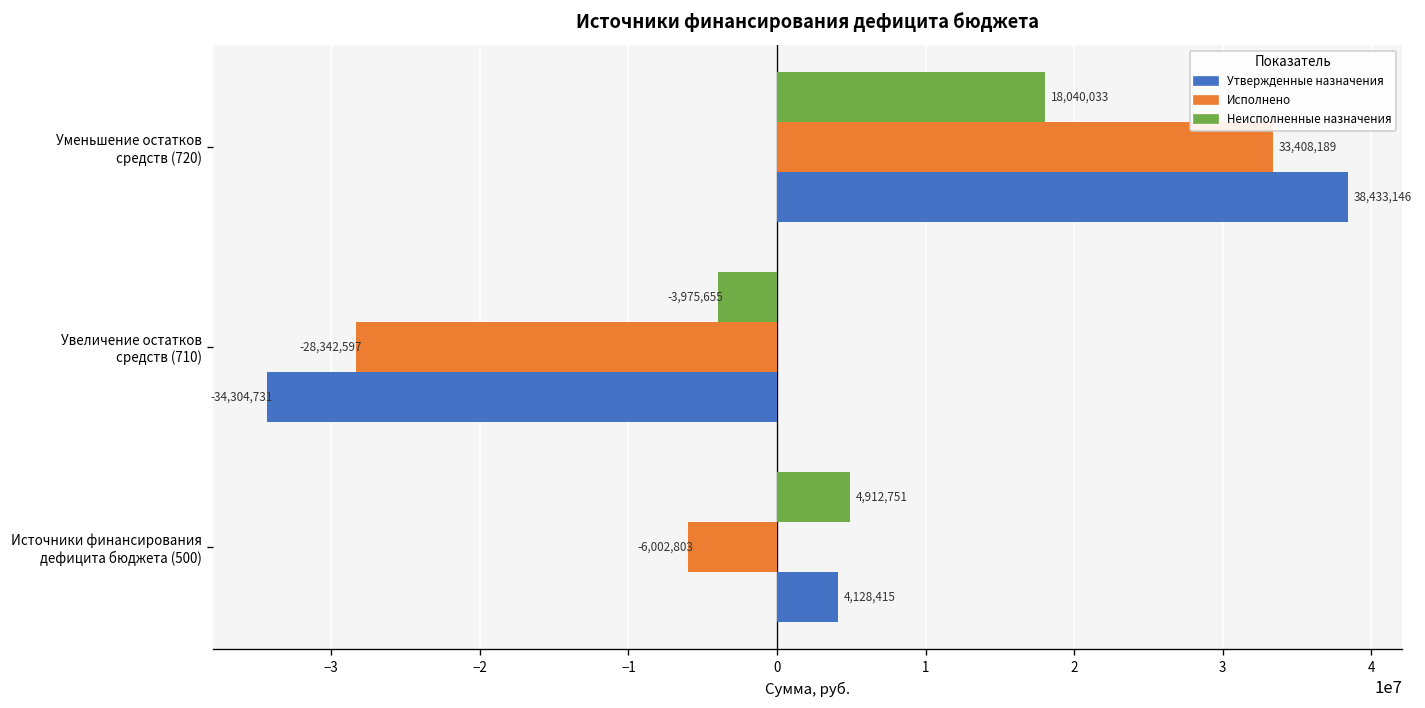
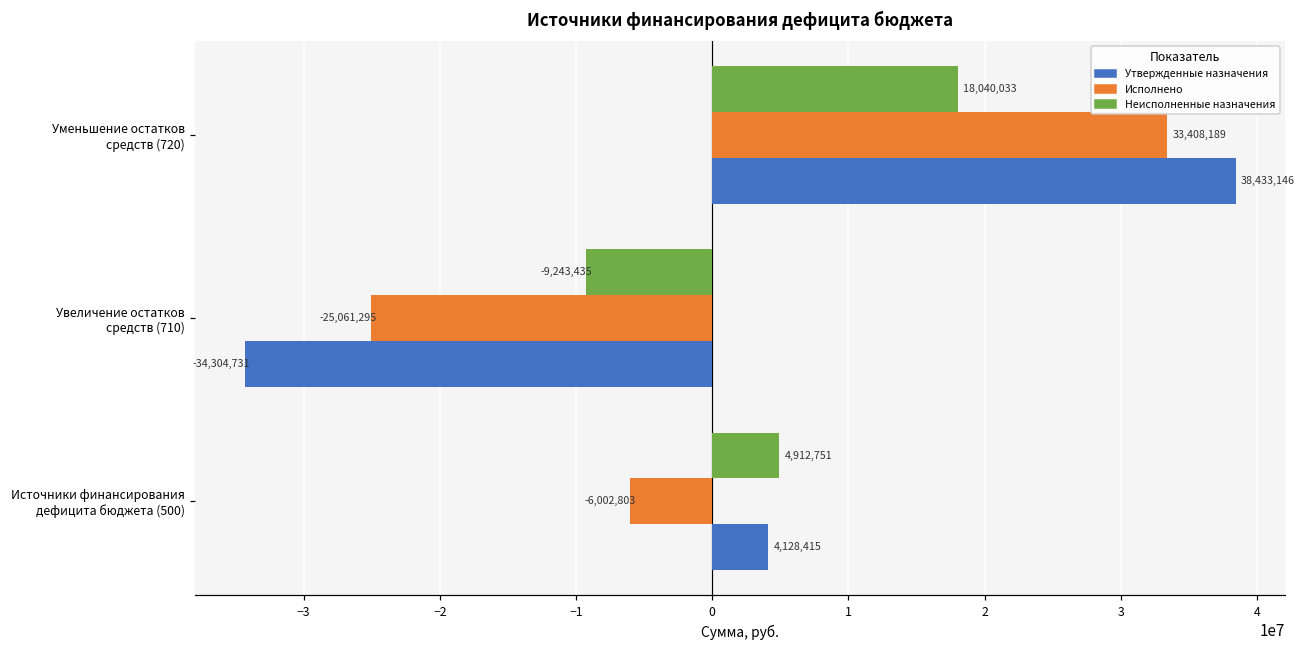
Неисполненные назначения, Увеличение остатков средств (710): -3,975,655 -> -9,243,435
Исполнено, Увеличение остатков средств (710): -28,342,597 -> -25,061,295
